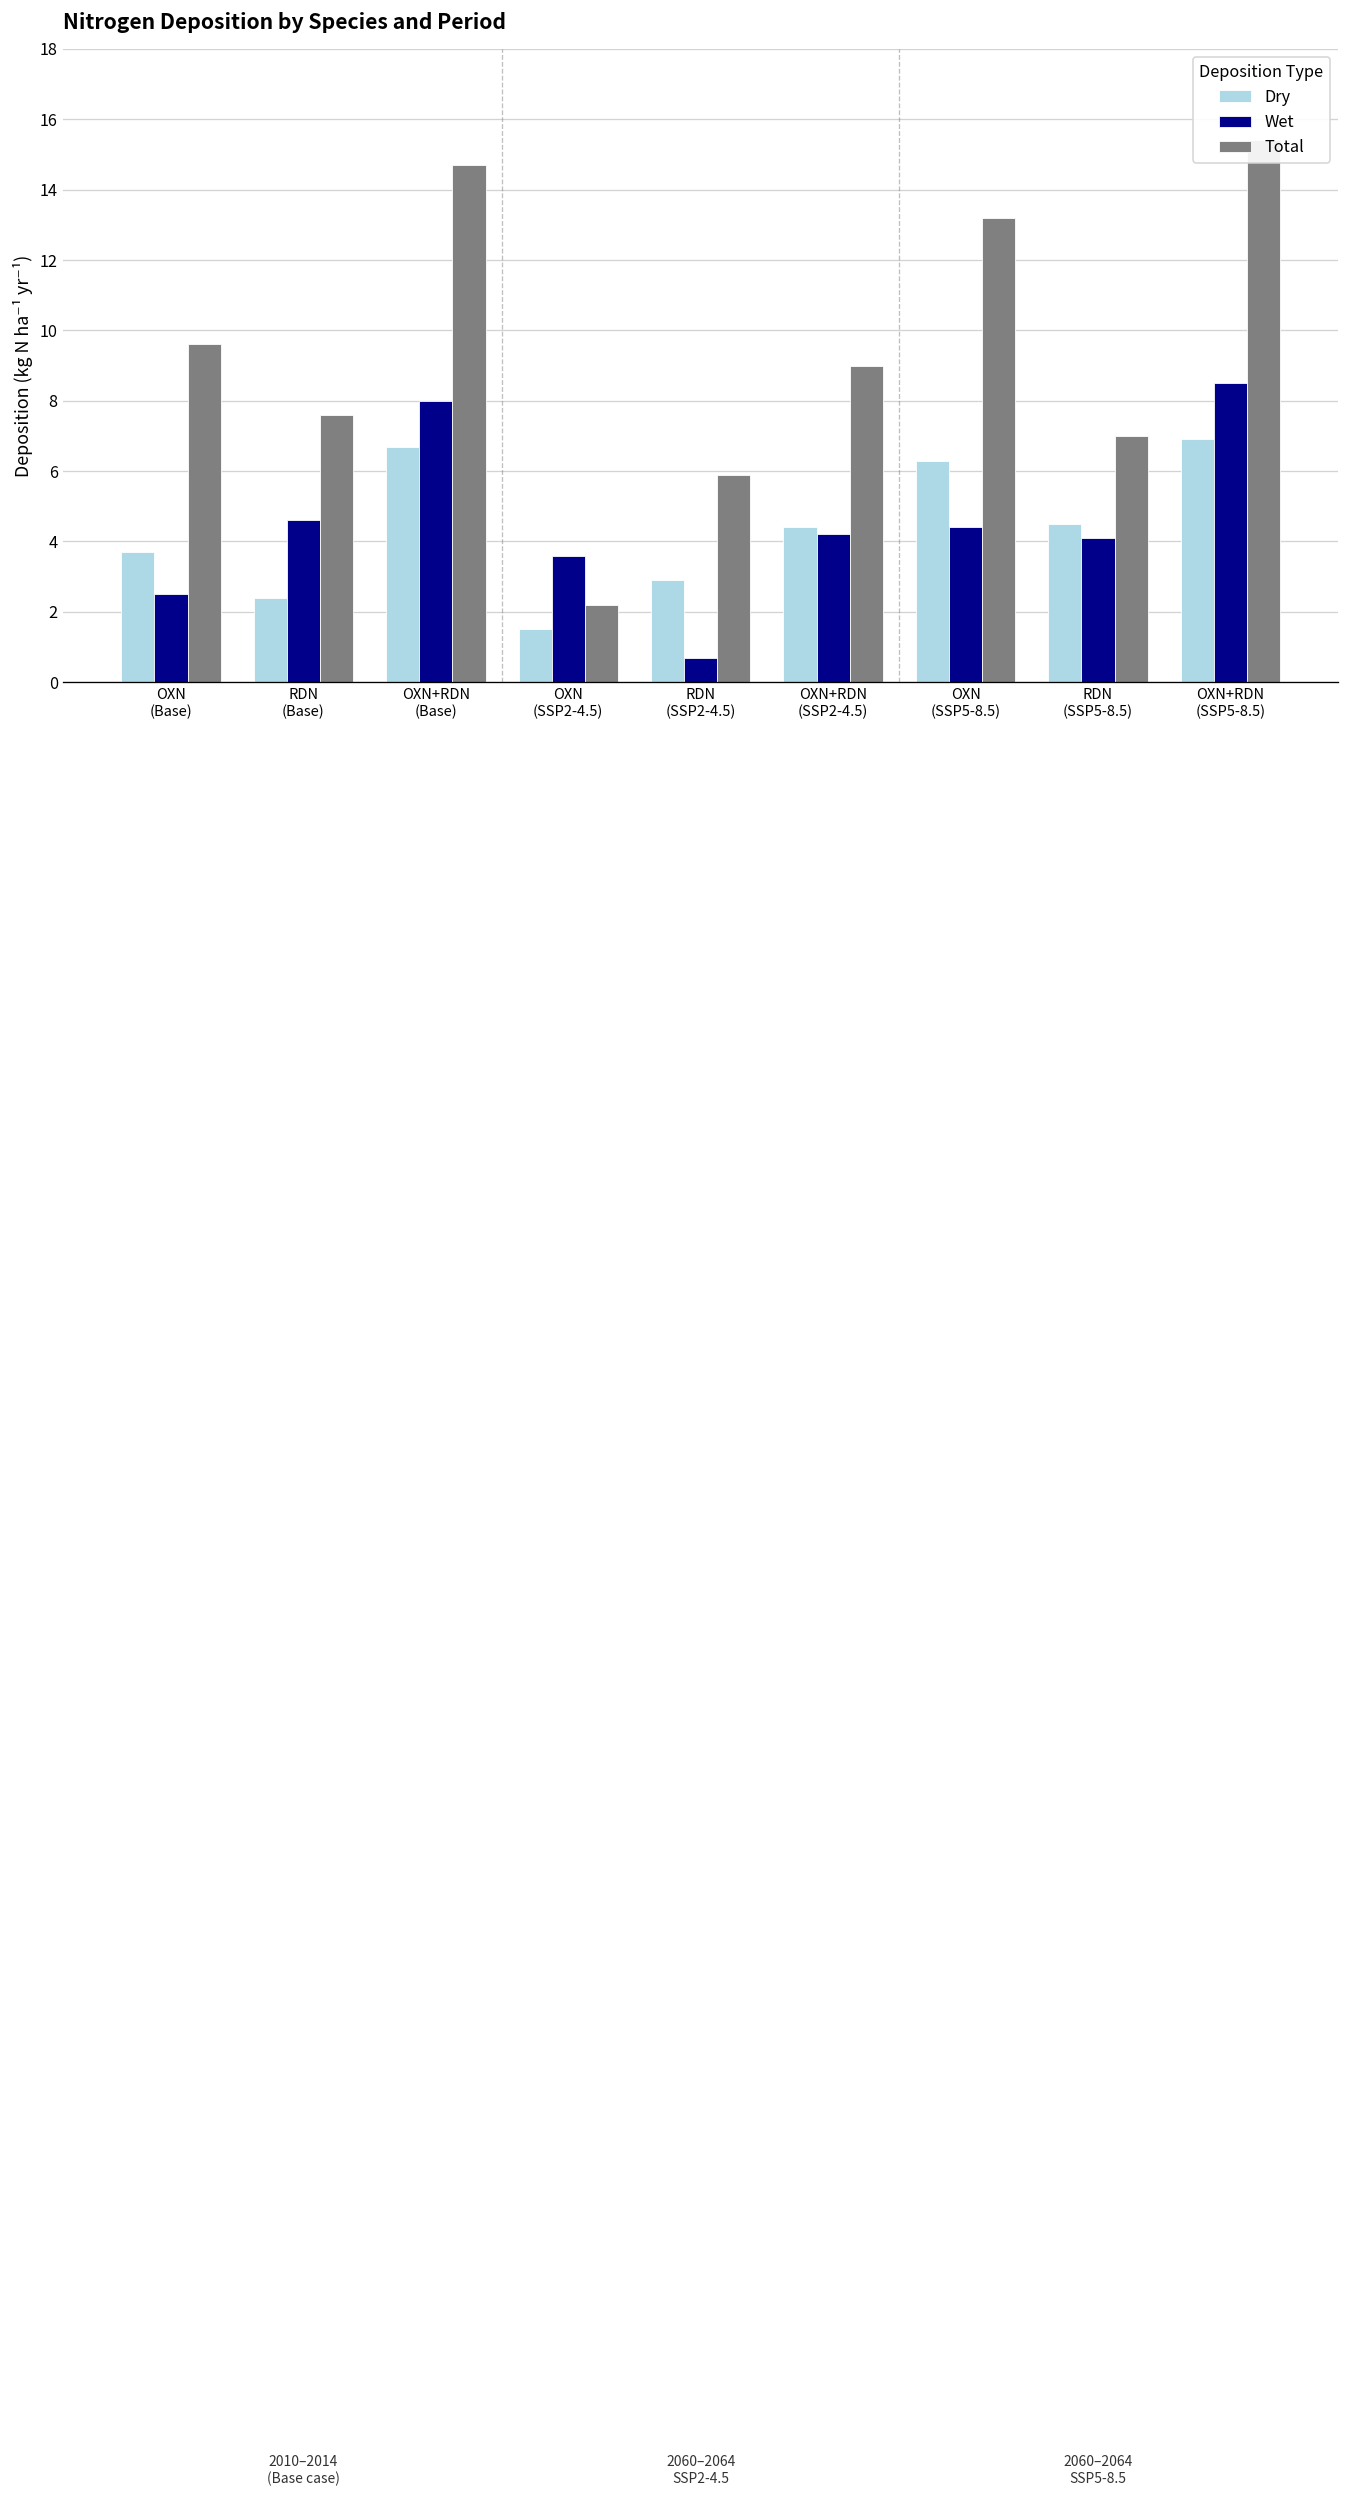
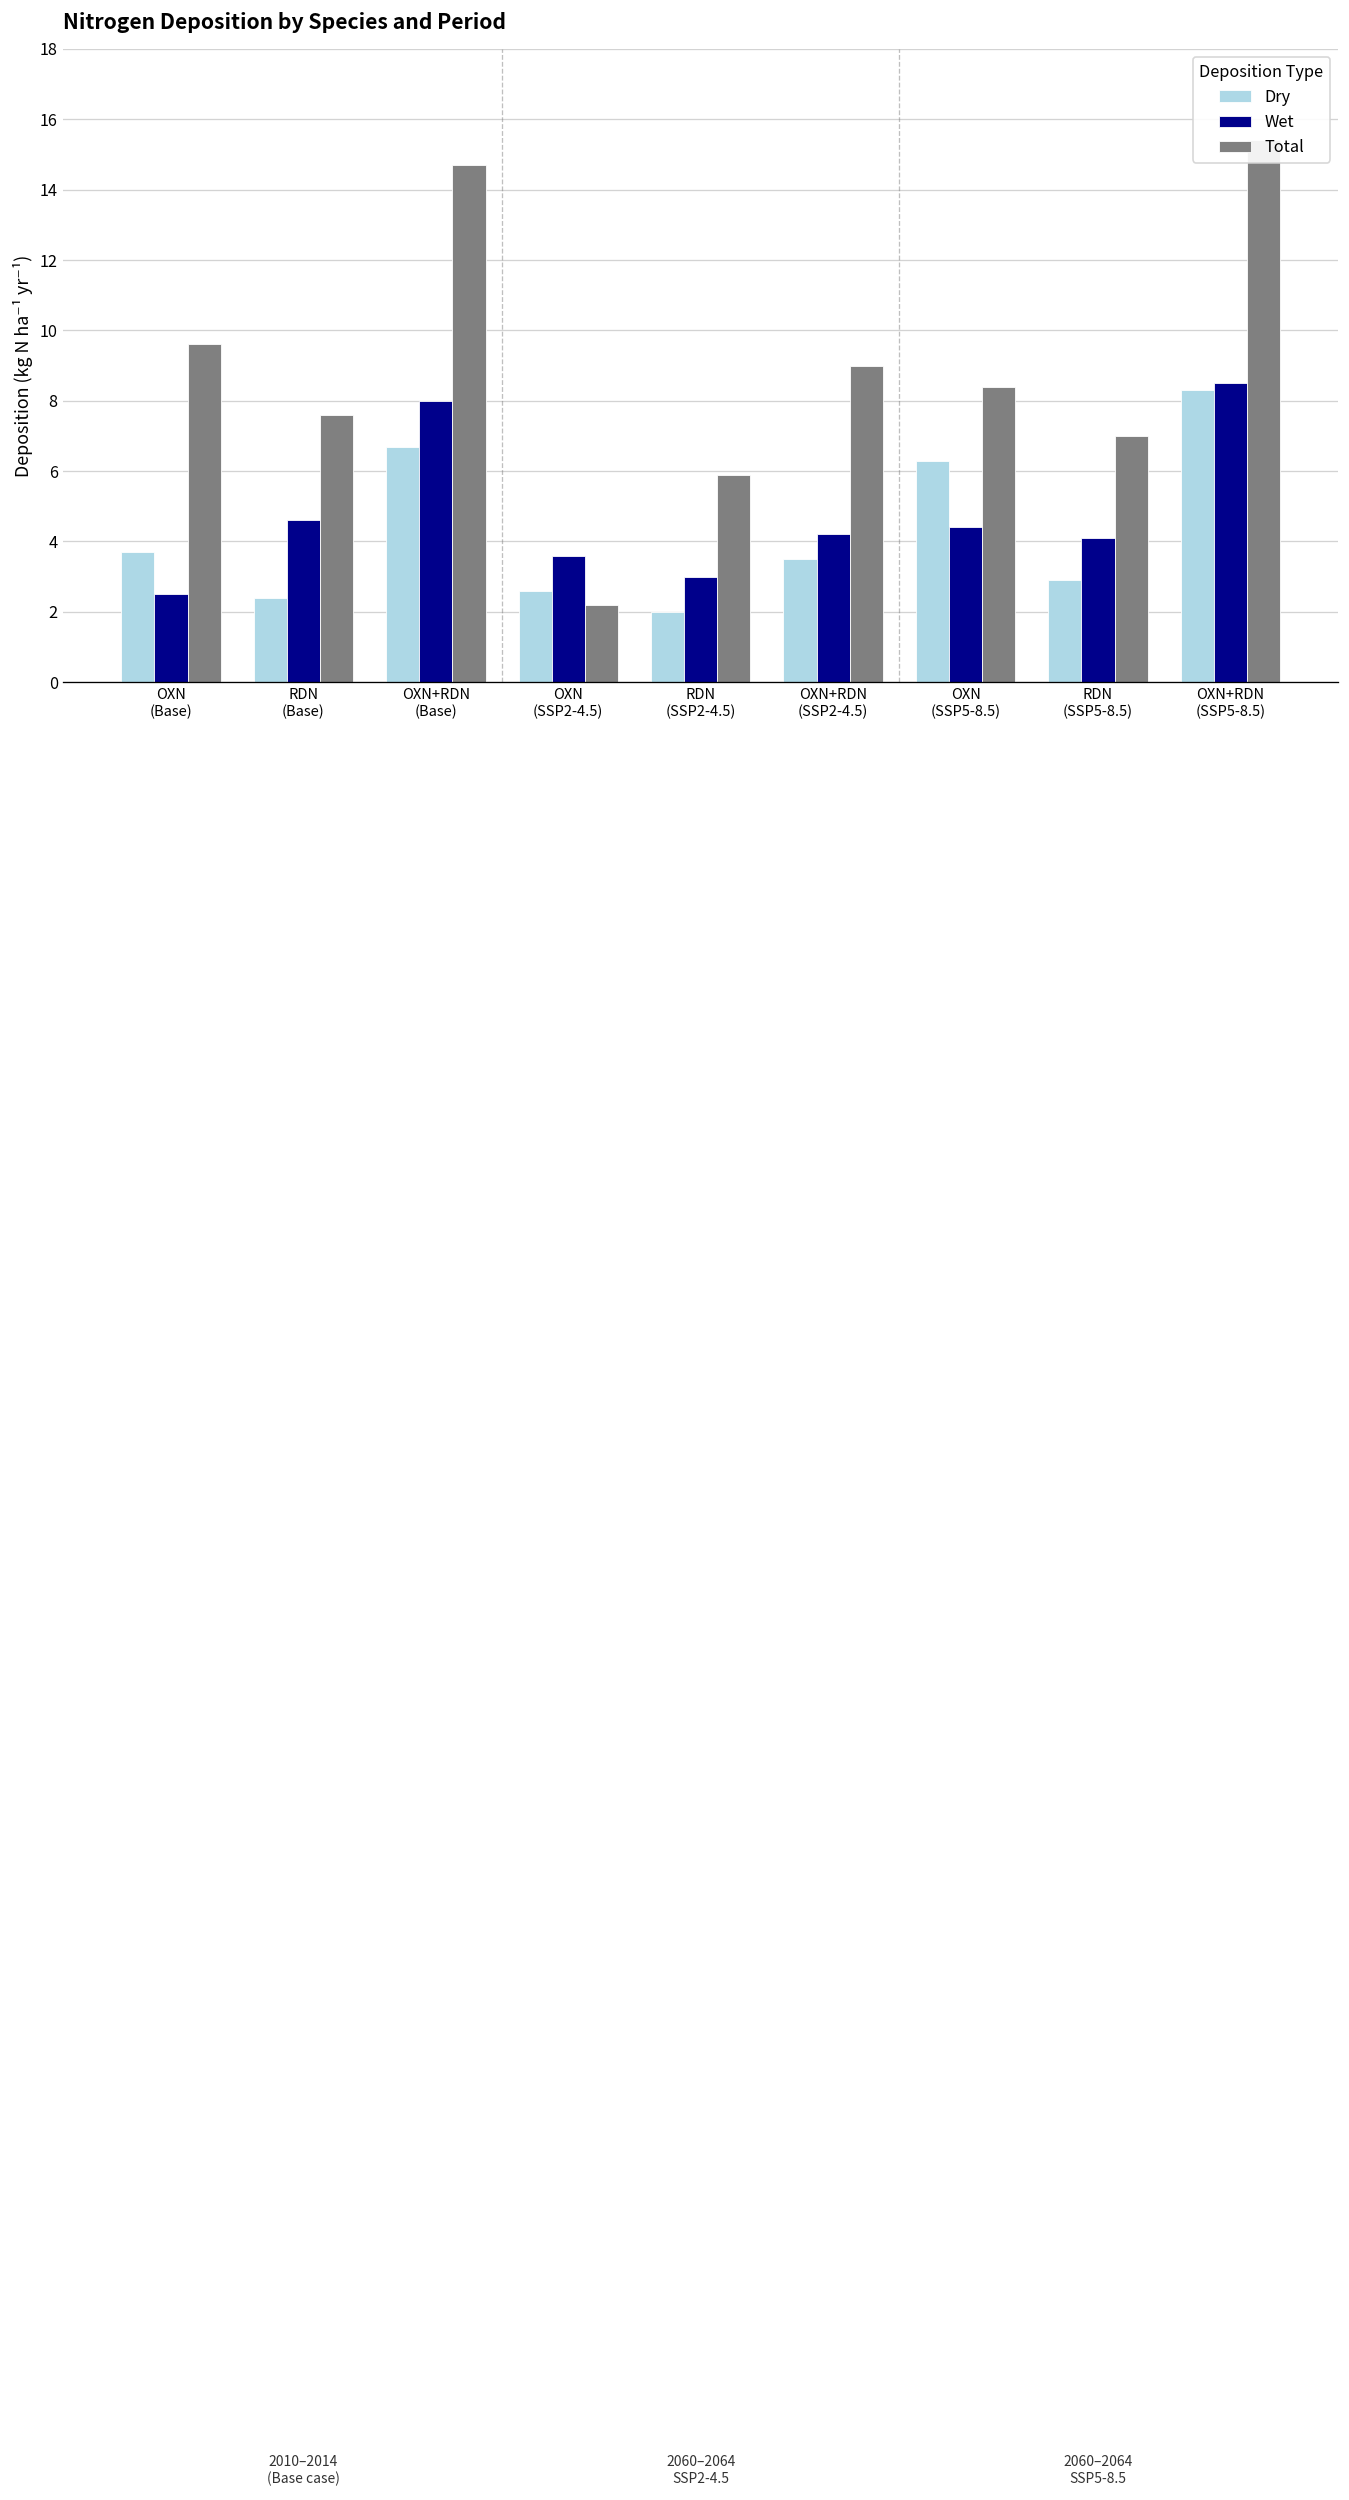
Dry, OXN (SSP2-4.5): 1.5 -> 2.6
Dry, RDN (SSP2-4.5): 2.9 -> 2.0
Wet, RDN (SSP2-4.5): 0.7 -> 3.0
Dry, OXN+RDN (SSP2-4.5): 4.4 -> 3.5
Total, OXN (SSP5-8.5): 13.2 -> 8.4
Dry, RDN (SSP5-8.5): 4.5 -> 2.9
Dry, OXN+RDN (SSP5-8.5): 6.9 -> 8.3
